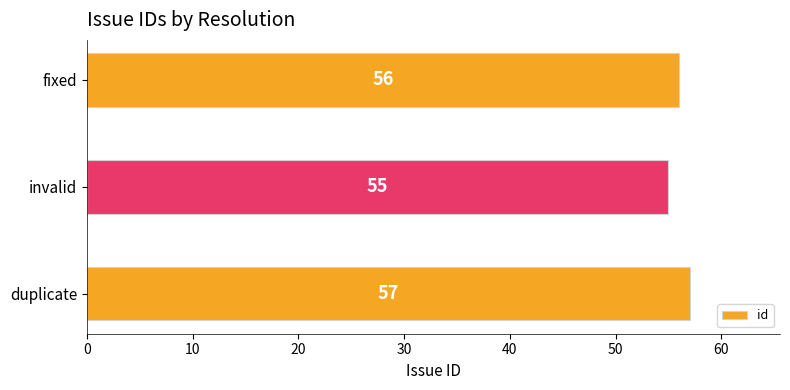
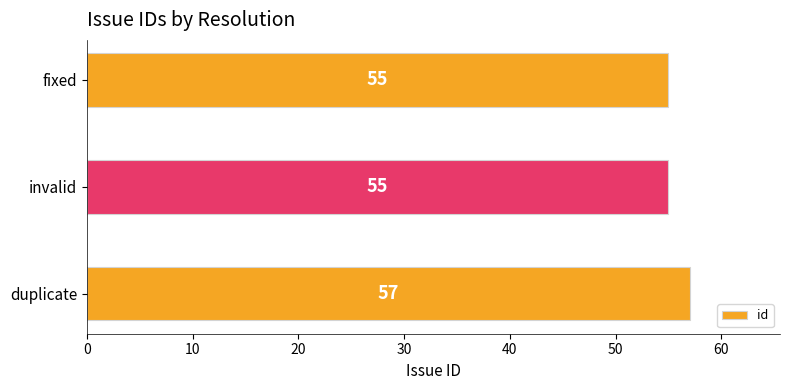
fixed: 56 -> 55
